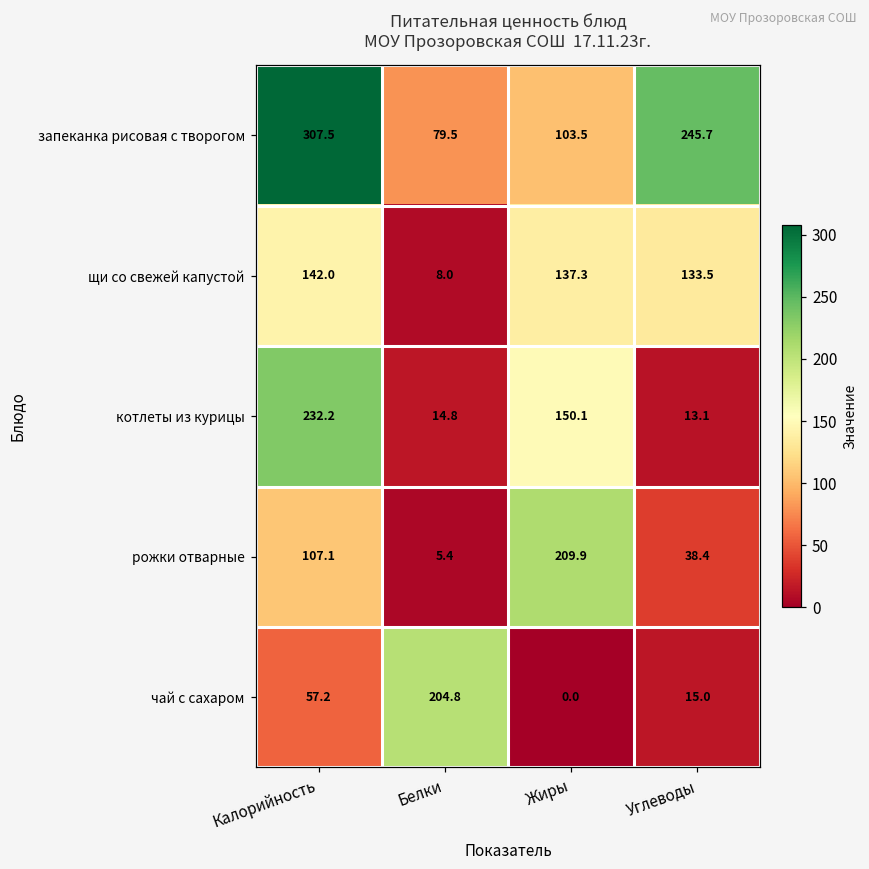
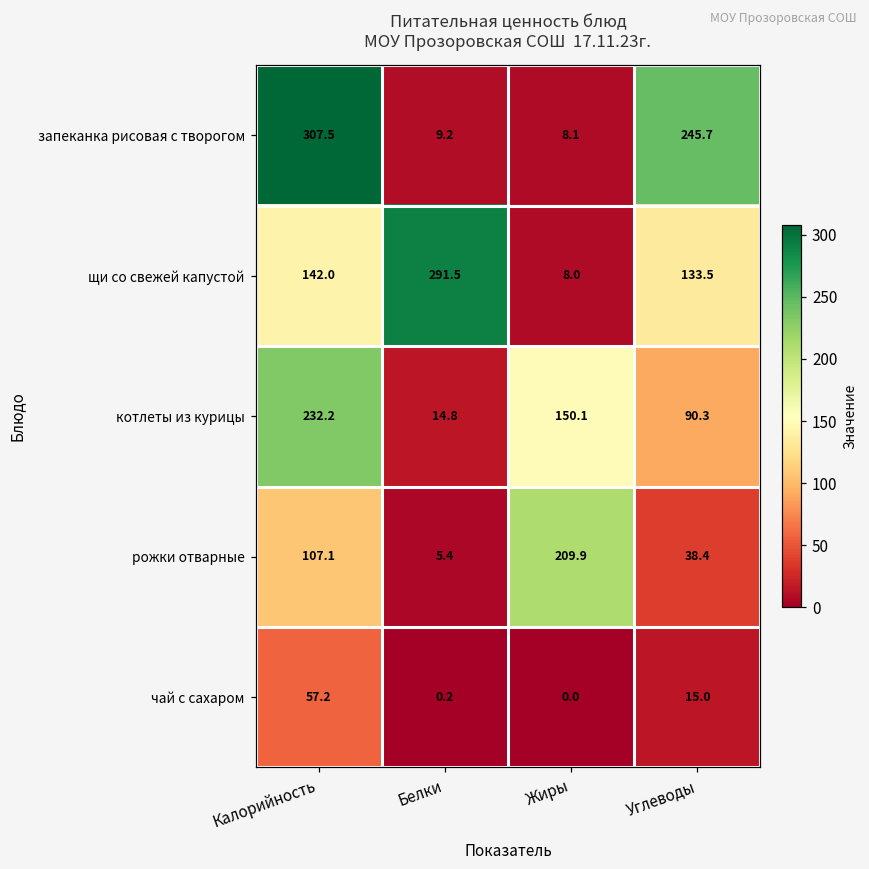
запеканка рисовая с творогом, Белки: 79.5 -> 9.2
запеканка рисовая с творогом, Жиры: 103.5 -> 8.1
щи со свежей капустой, Белки: 8.0 -> 291.5
щи со свежей капустой, Жиры: 137.3 -> 8.0
котлеты из курицы, Углеводы: 13.1 -> 90.3
чай с сахаром, Белки: 204.8 -> 0.2
